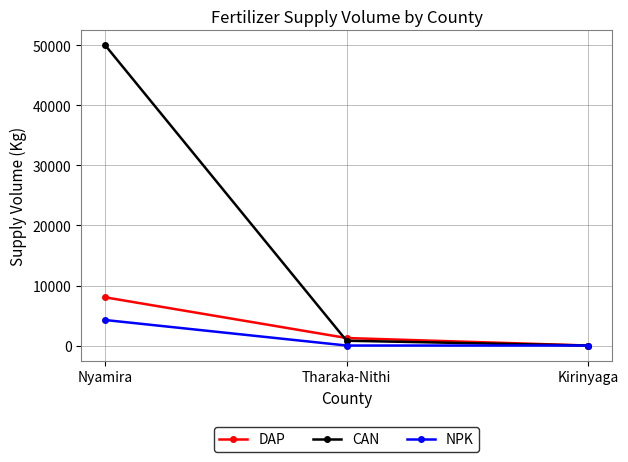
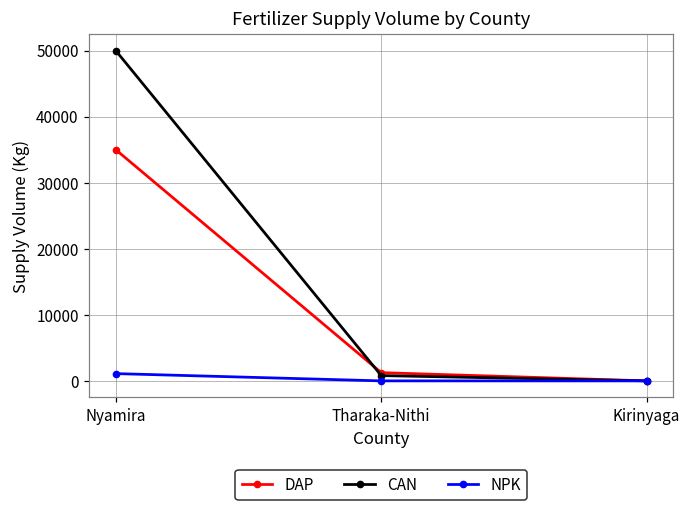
DAP, Nyamira: 8000 -> 35000
NPK, Nyamira: 4000 -> 1000
